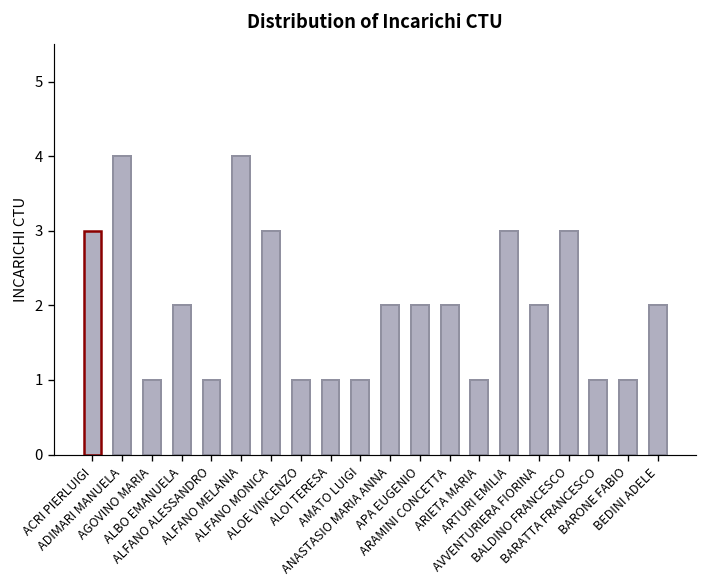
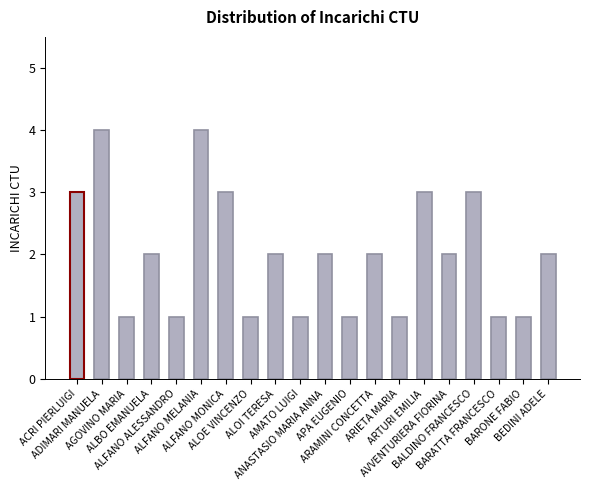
ALOI TERESA: 1 -> 2
APA EUGENIO: 2 -> 1
